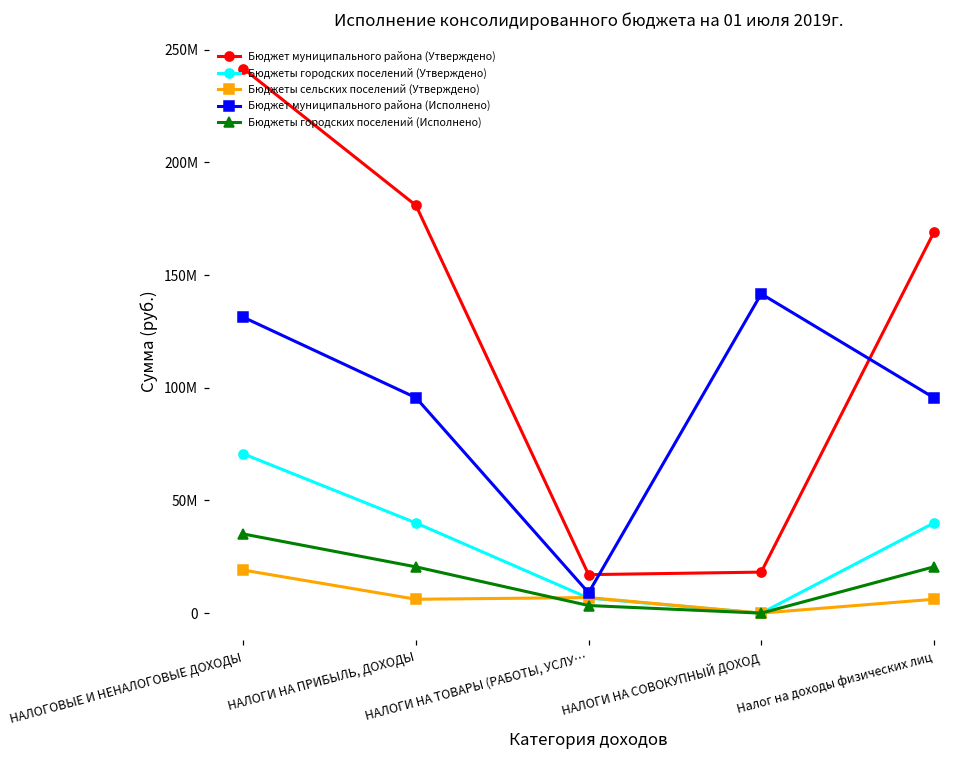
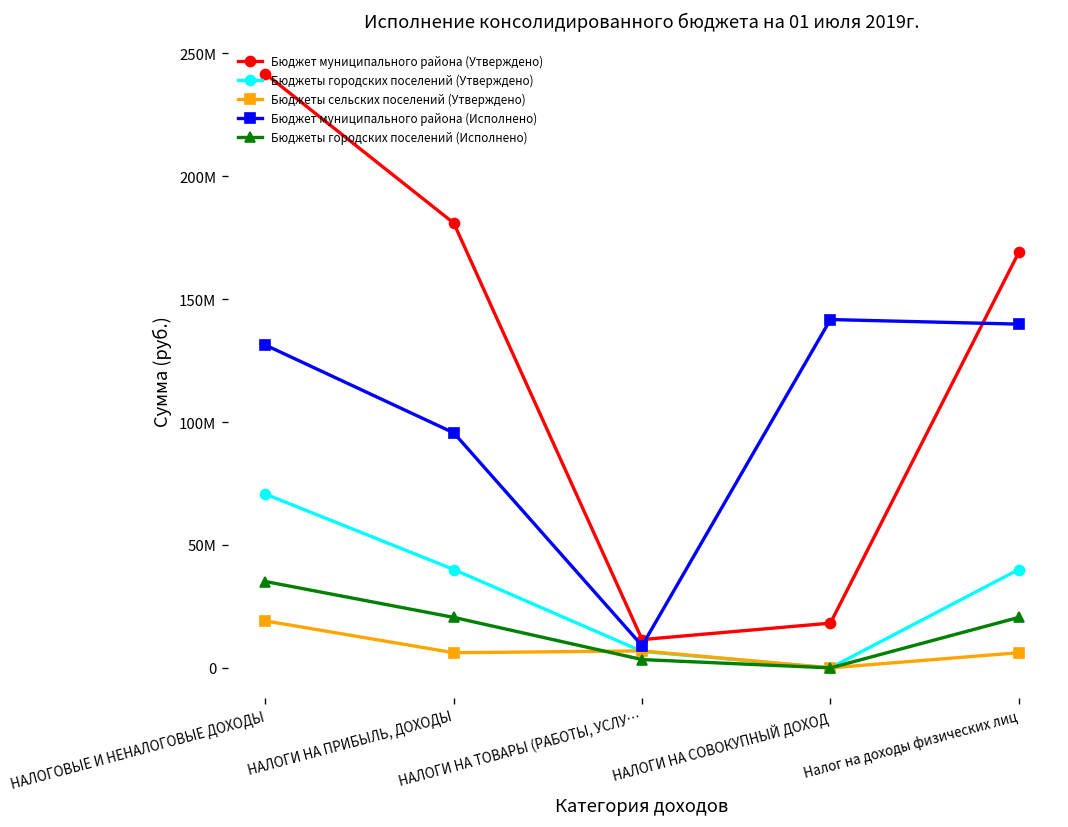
Бюджет муниципального района (Утверждено), НАЛОГИ НА ТОВАРЫ (РАБОТЫ, УСЛУ…: 17000000 -> 12000000
Бюджет муниципального района (Исполнено), Налог на доходы физических лиц: 96000000 -> 140000000
